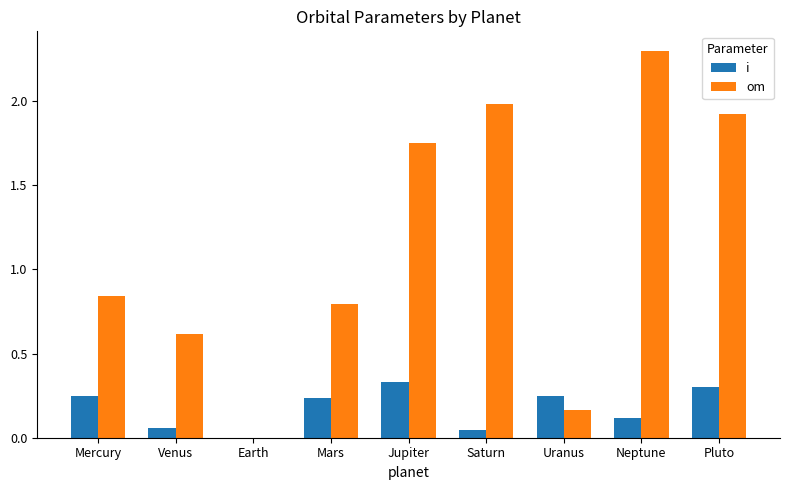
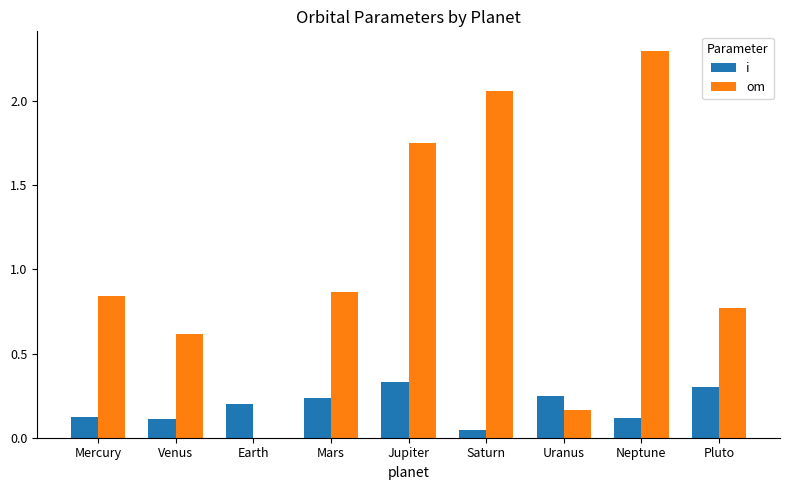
i, Mercury: 0.25 -> 0.12
i, Venus: 0.06 -> 0.11
i, Earth: 0.0 -> 0.2
om, Mars: 0.80 -> 0.87
om, Saturn: 1.98 -> 2.06
om, Pluto: 1.93 -> 0.77
